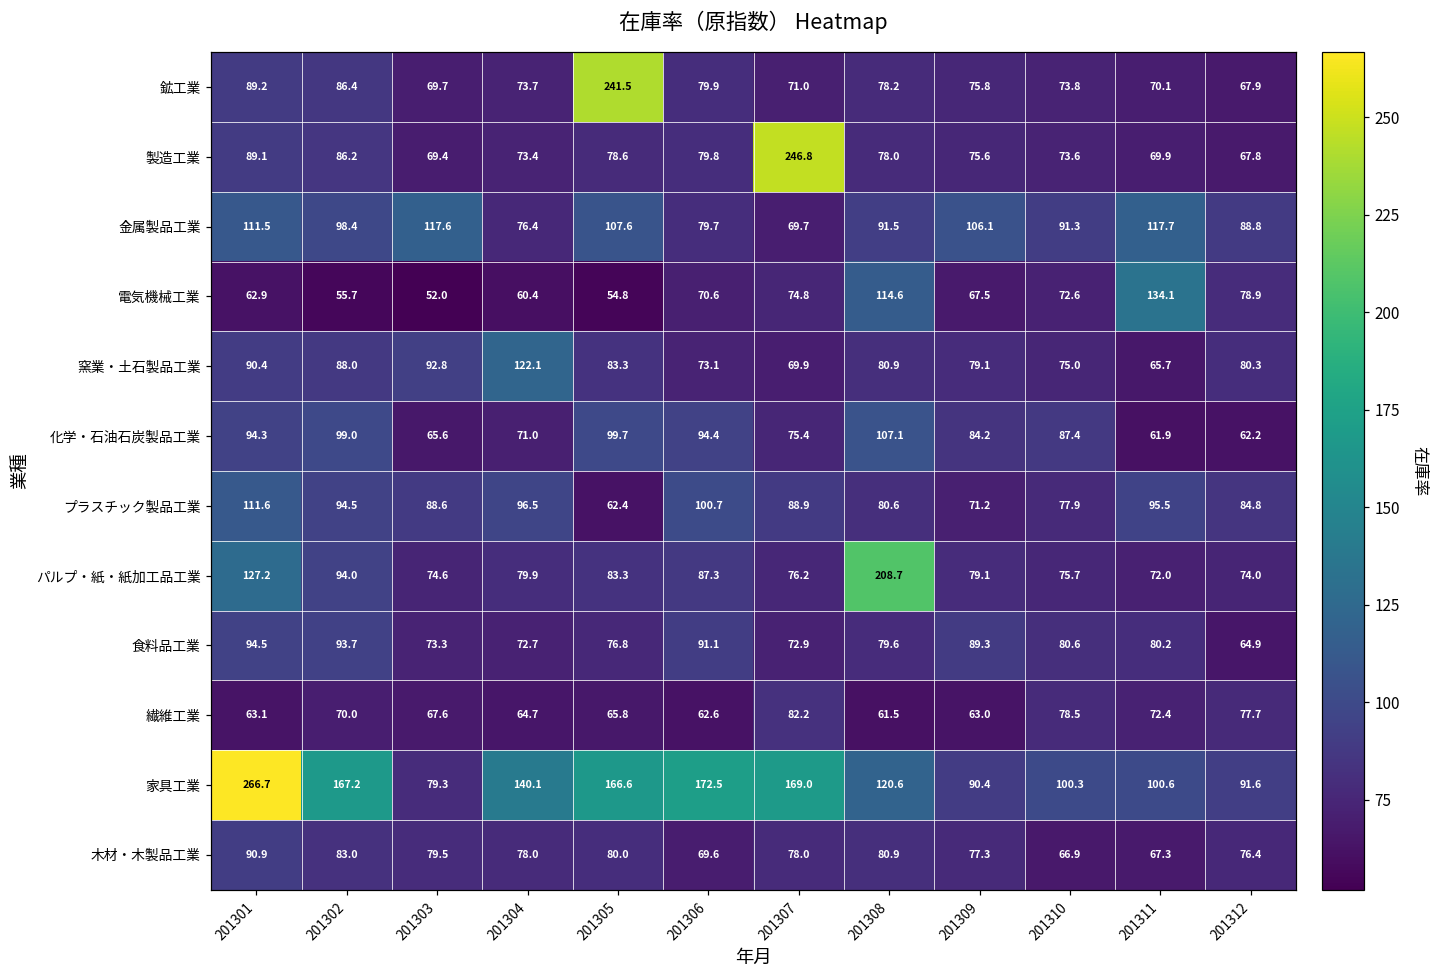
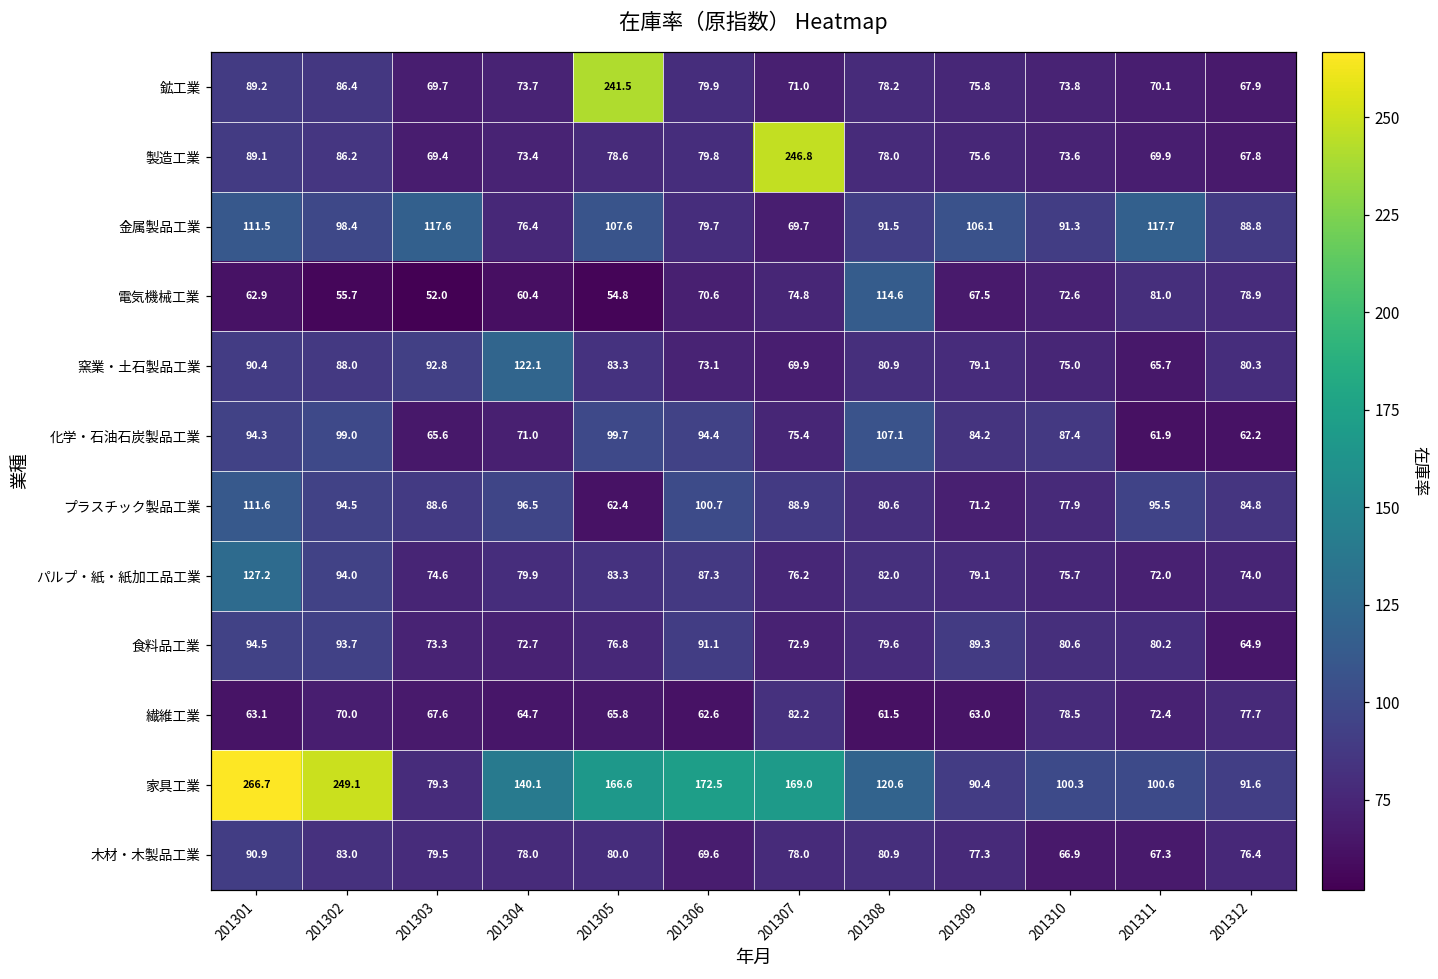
電気機械工業, 201311: 134.1 -> 81.0
パルプ・紙・紙加工品工業, 201308: 208.7 -> 82.0
家具工業, 201302: 167.2 -> 249.1
